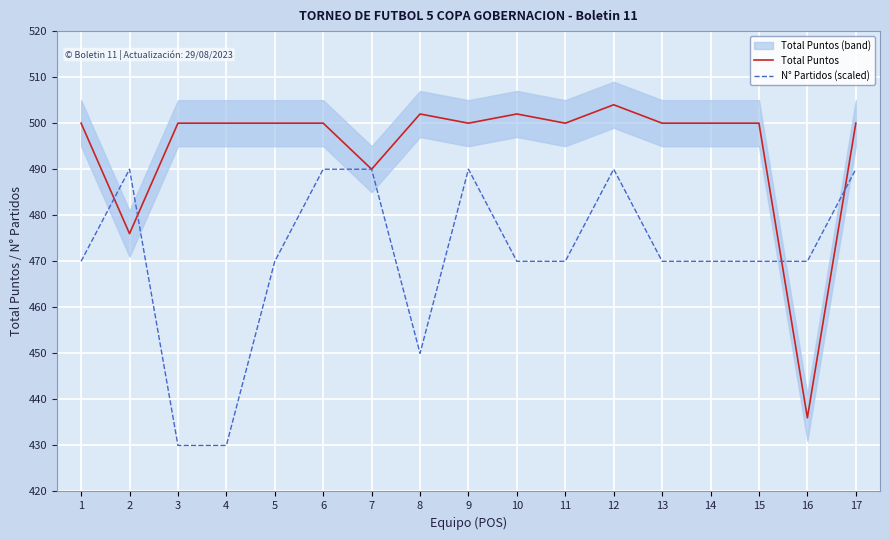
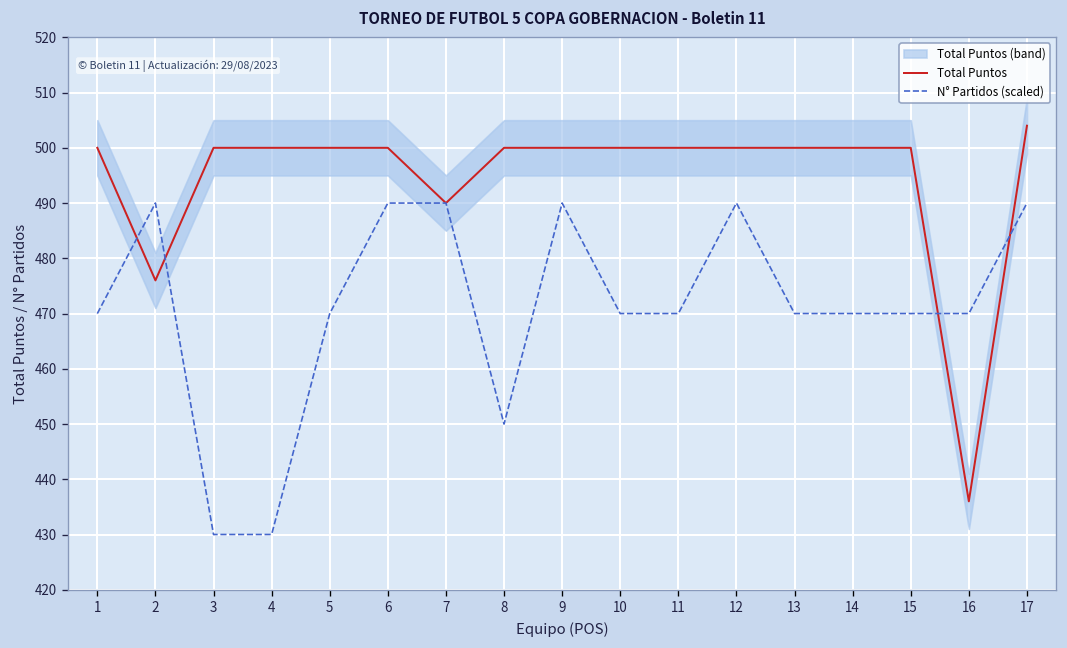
Total Puntos, 8: 502 -> 500
Total Puntos, 10: 502 -> 500
Total Puntos, 12: 504 -> 500
Total Puntos, 17: 500 -> 504
